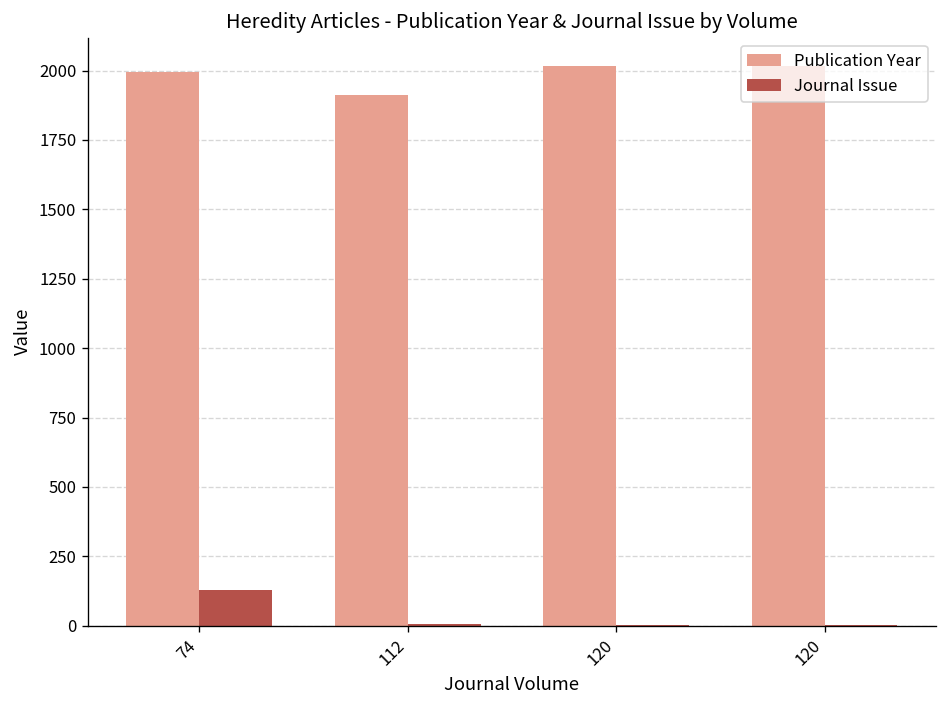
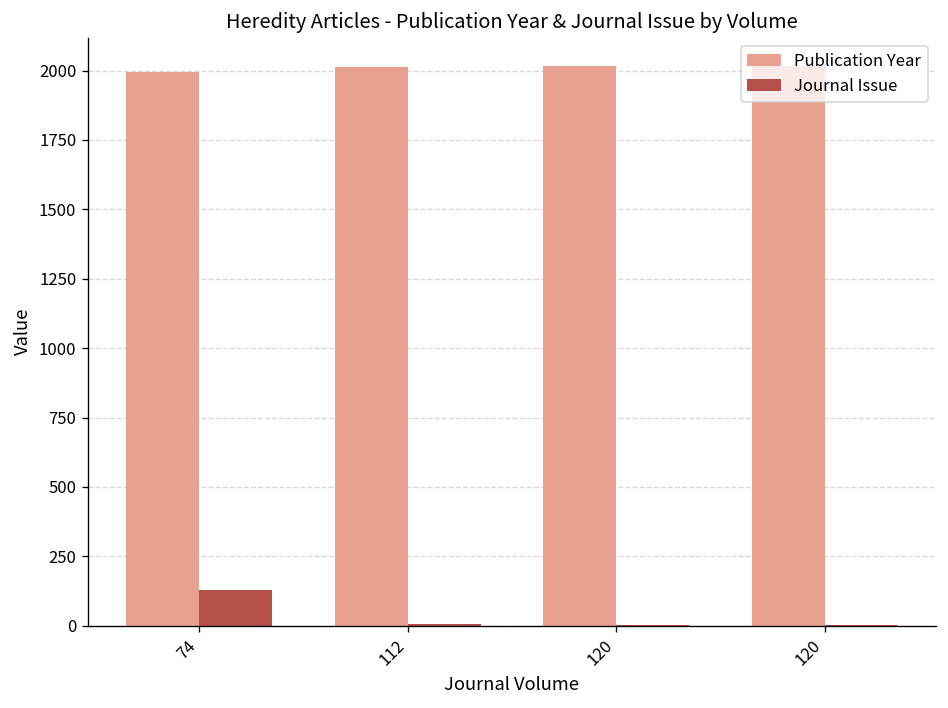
Publication Year, 112: 1910 -> 2010
